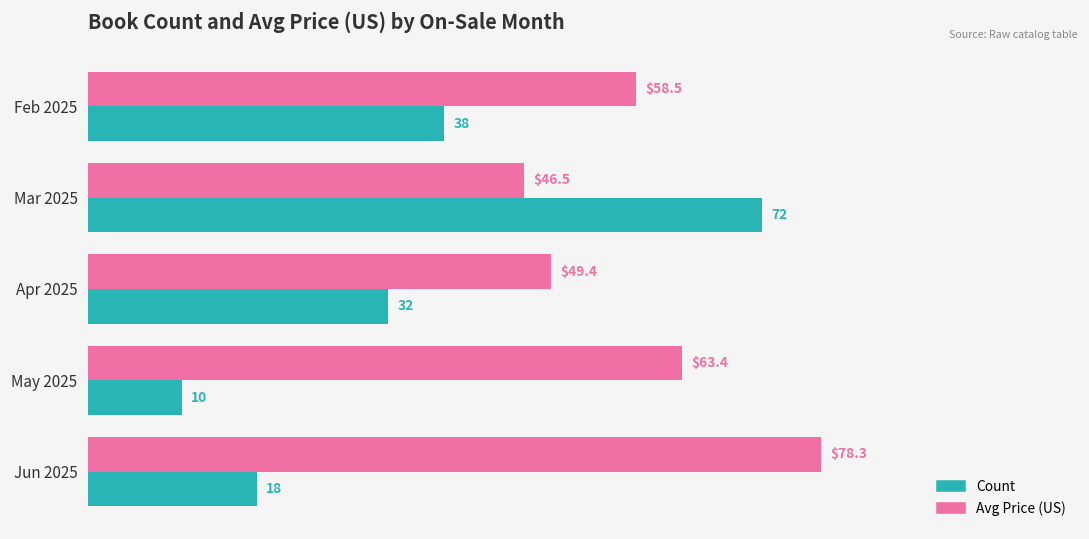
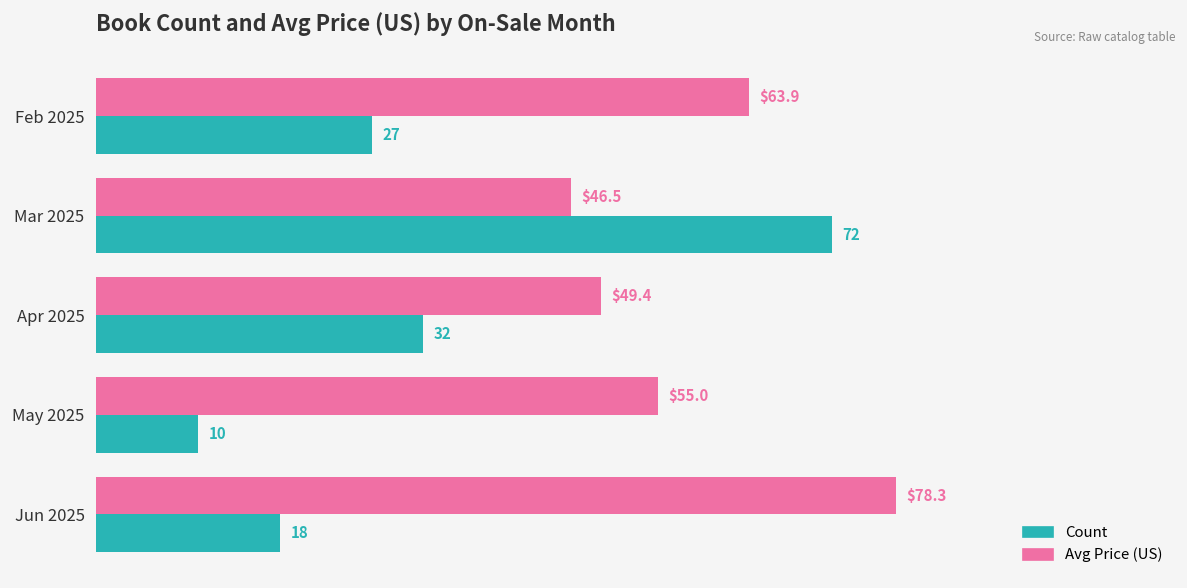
Avg Price (US), Feb 2025: $58.5 -> $63.9
Count, Feb 2025: 38 -> 27
Avg Price (US), May 2025: $63.4 -> $55.0
